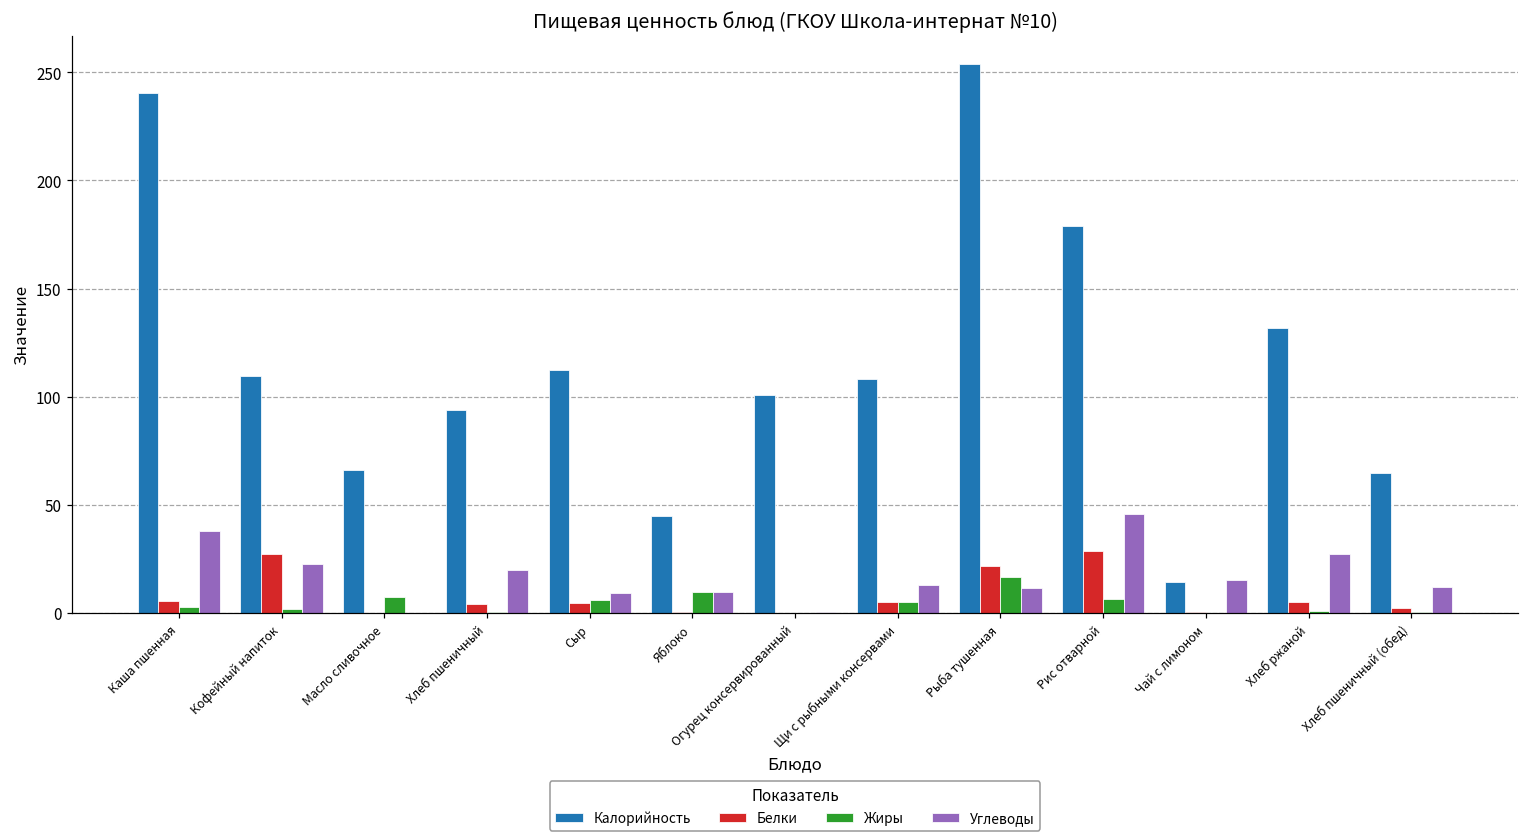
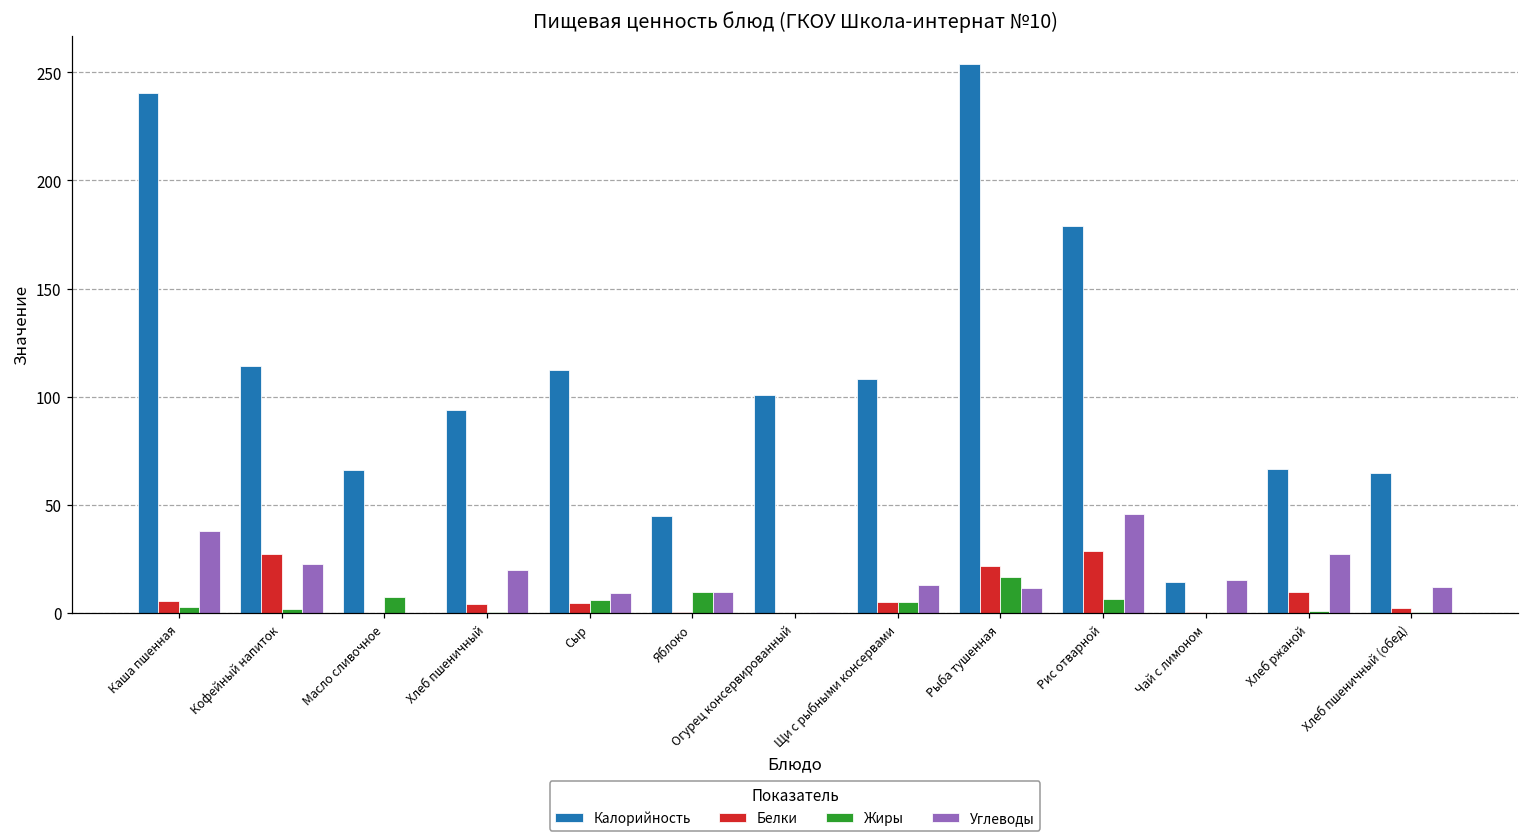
Калорийность, Кофейный напиток: 109 -> 114
Калорийность, Хлеб ржаной: 132 -> 67
Белки, Хлеб ржаной: 5 -> 10
